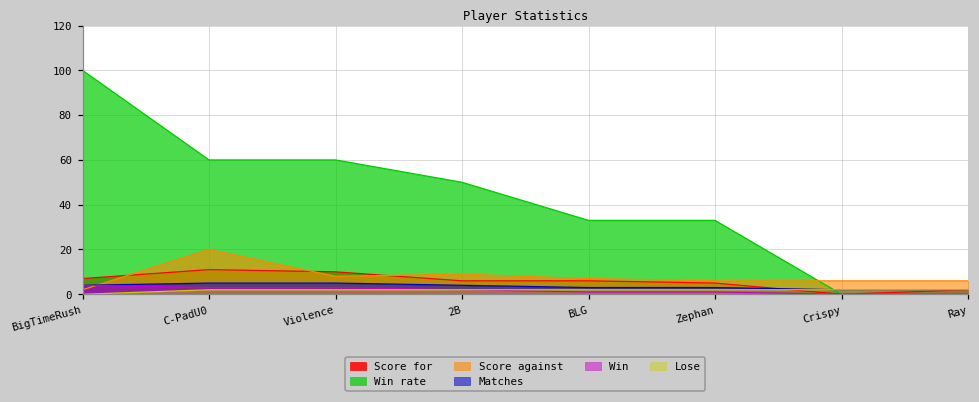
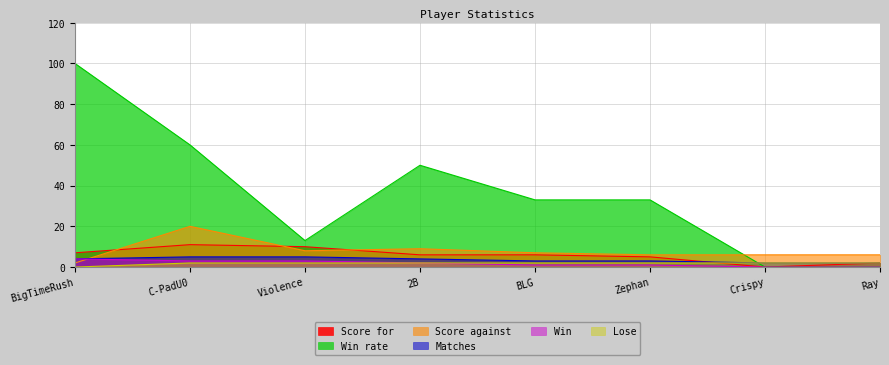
Win rate, Violence: 60 -> 13
